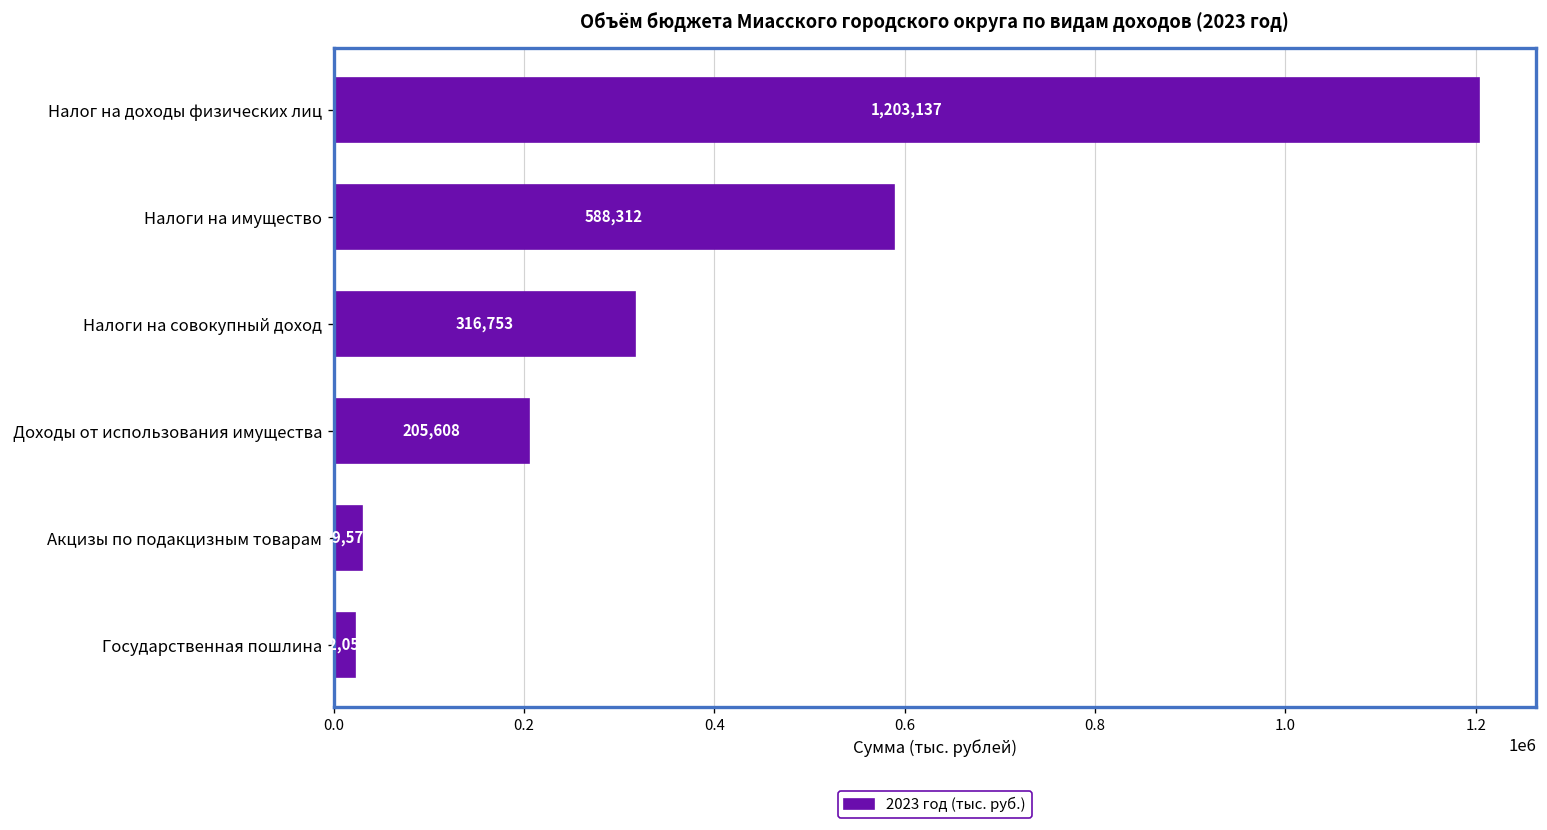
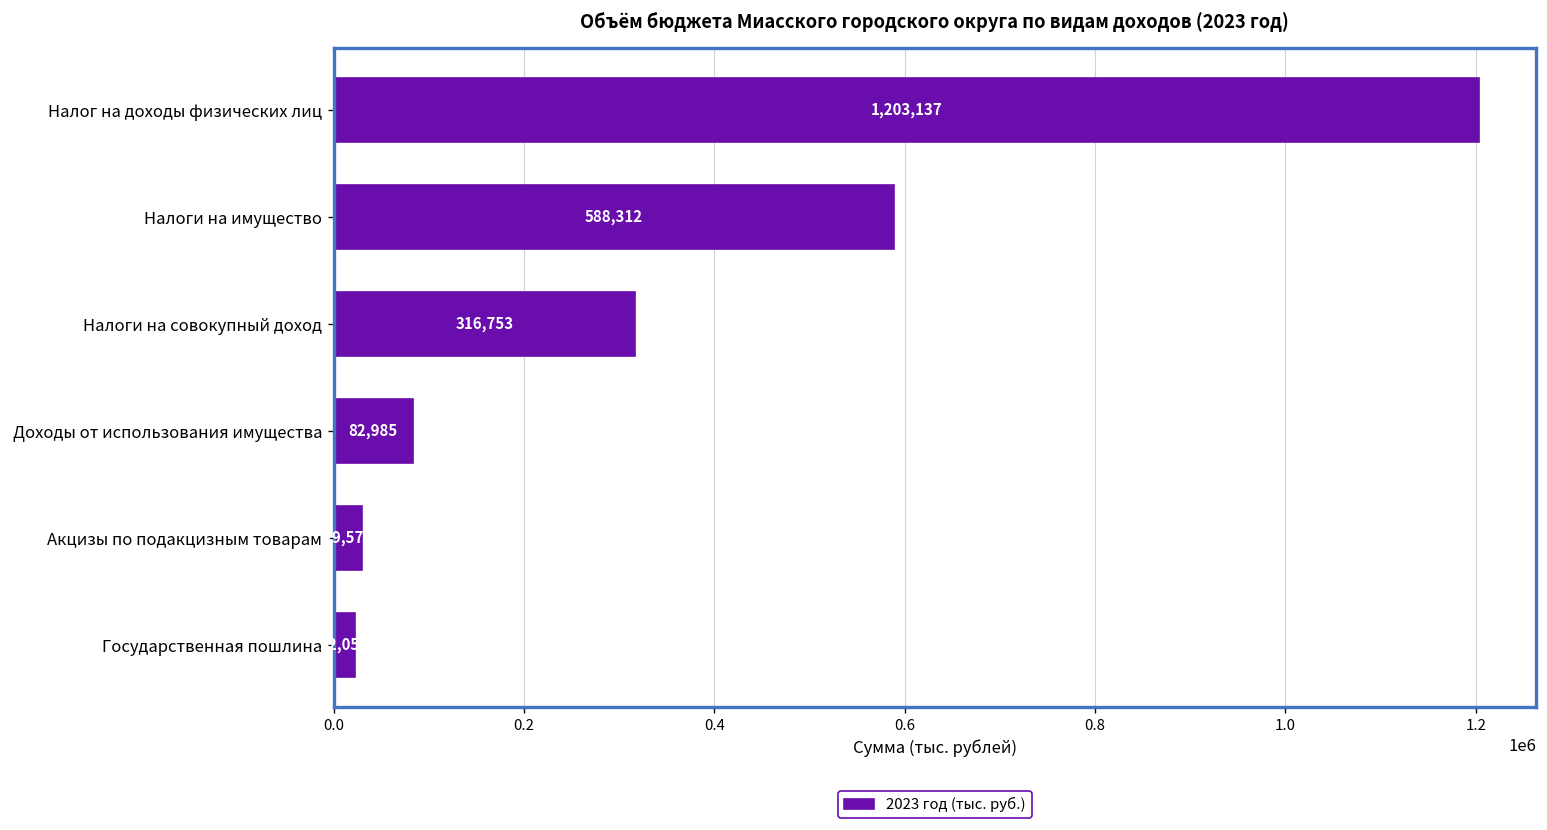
Доходы от использования имущества: 205,608 -> 82,985
